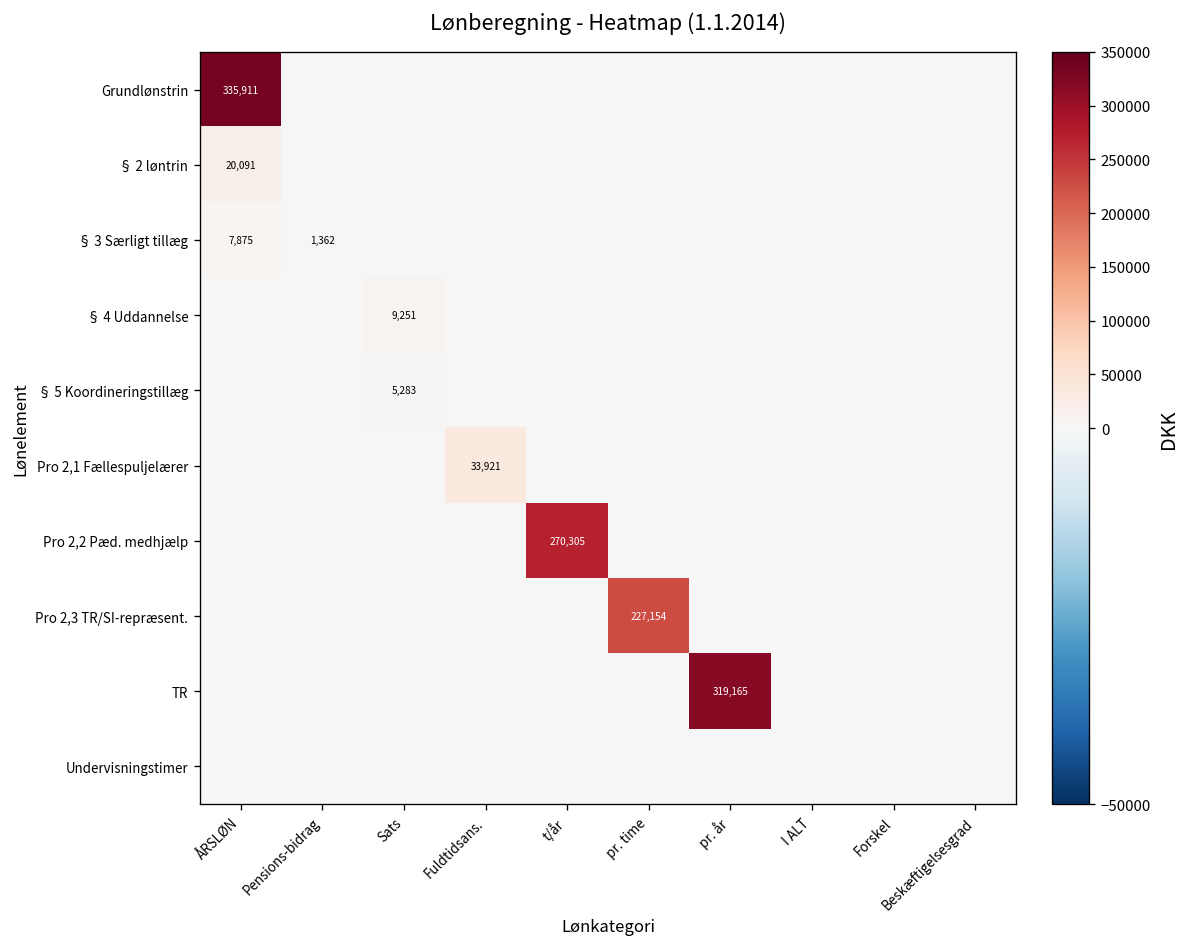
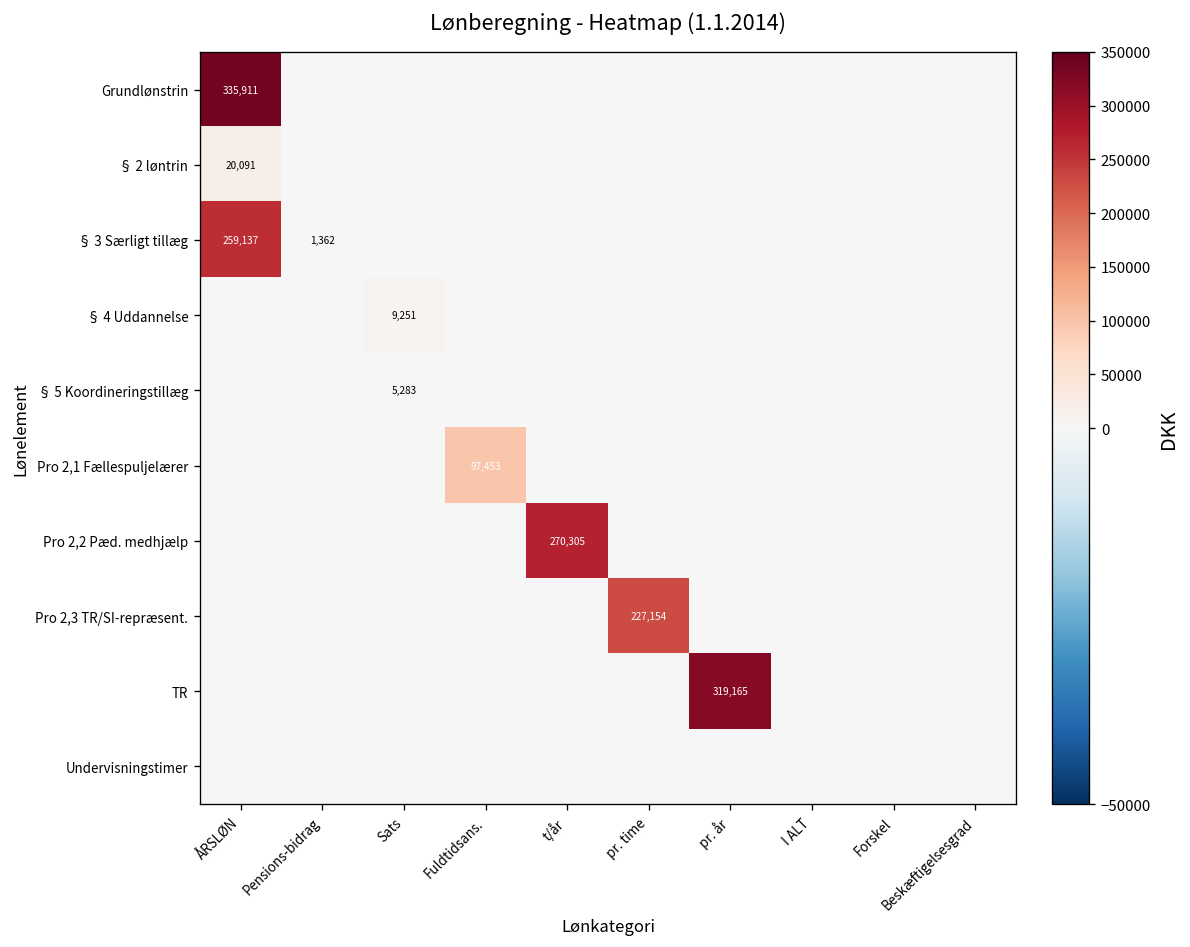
§ 3 Særligt tillæg, ÅRSLØN: 7,875 -> 259,137
Pro 2,1 Fællespuljelærer, Fuldtidsans.: 33,921 -> 97,453
